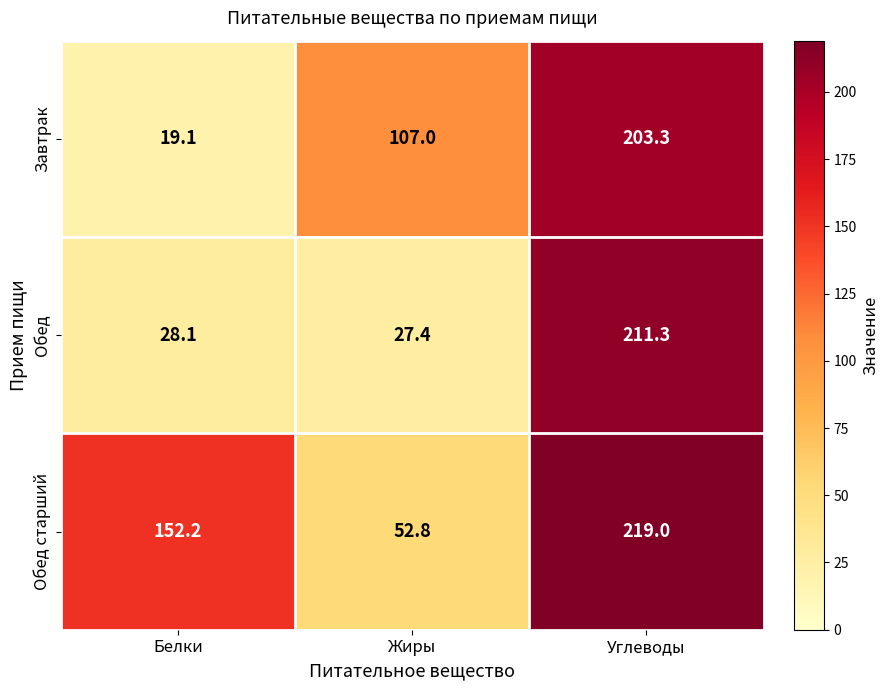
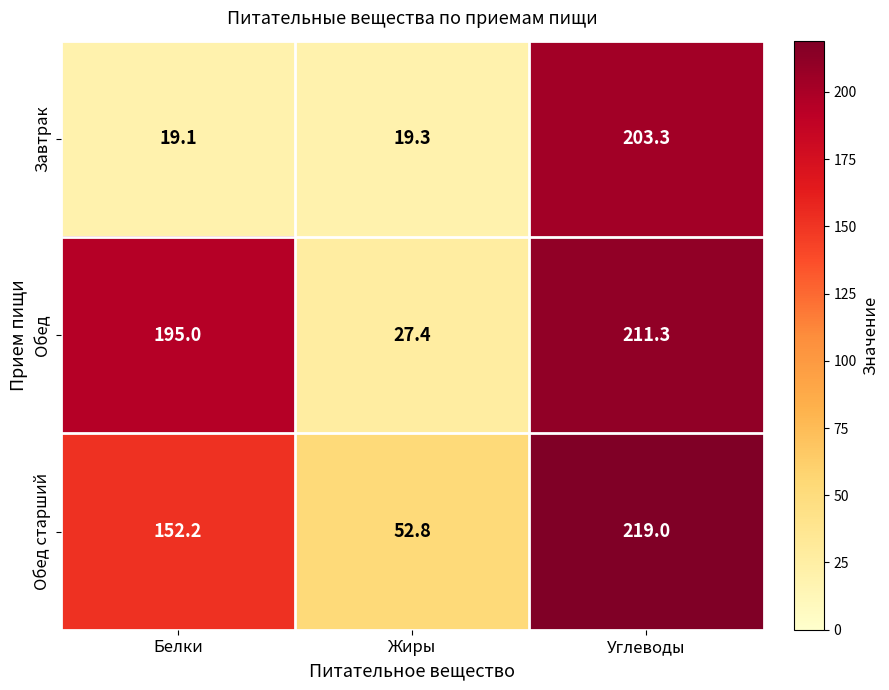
Завтрак, Жиры: 107.0 -> 19.3
Обед, Белки: 28.1 -> 195.0
